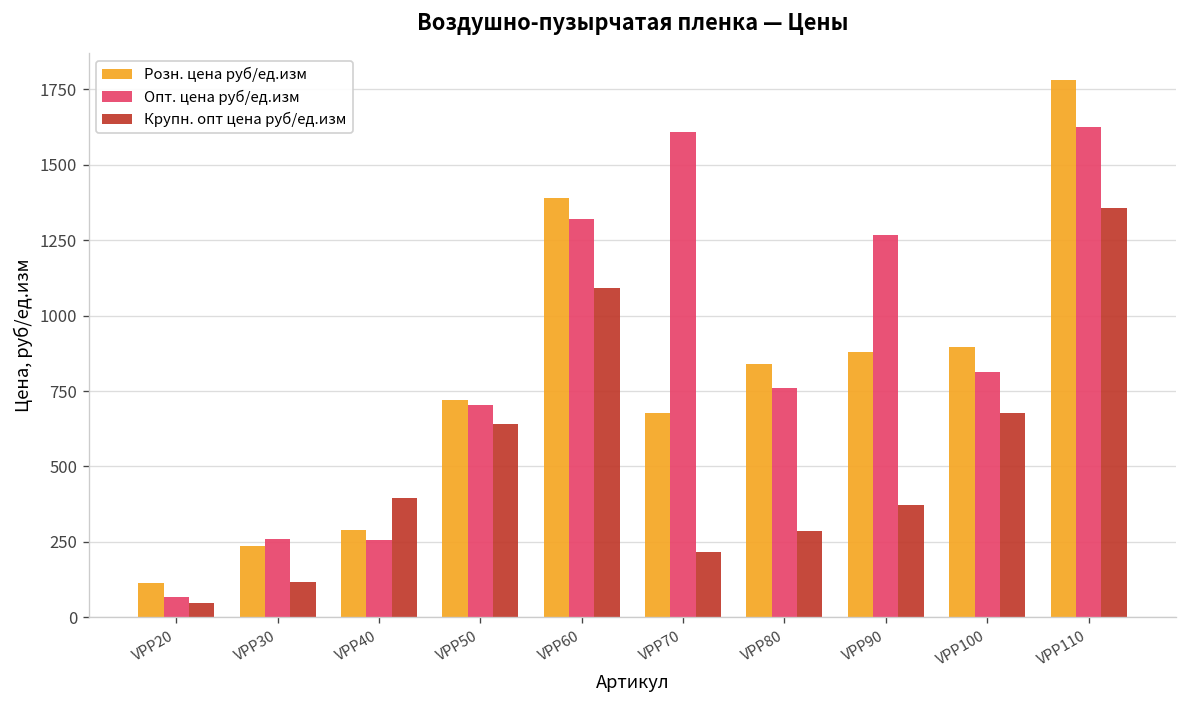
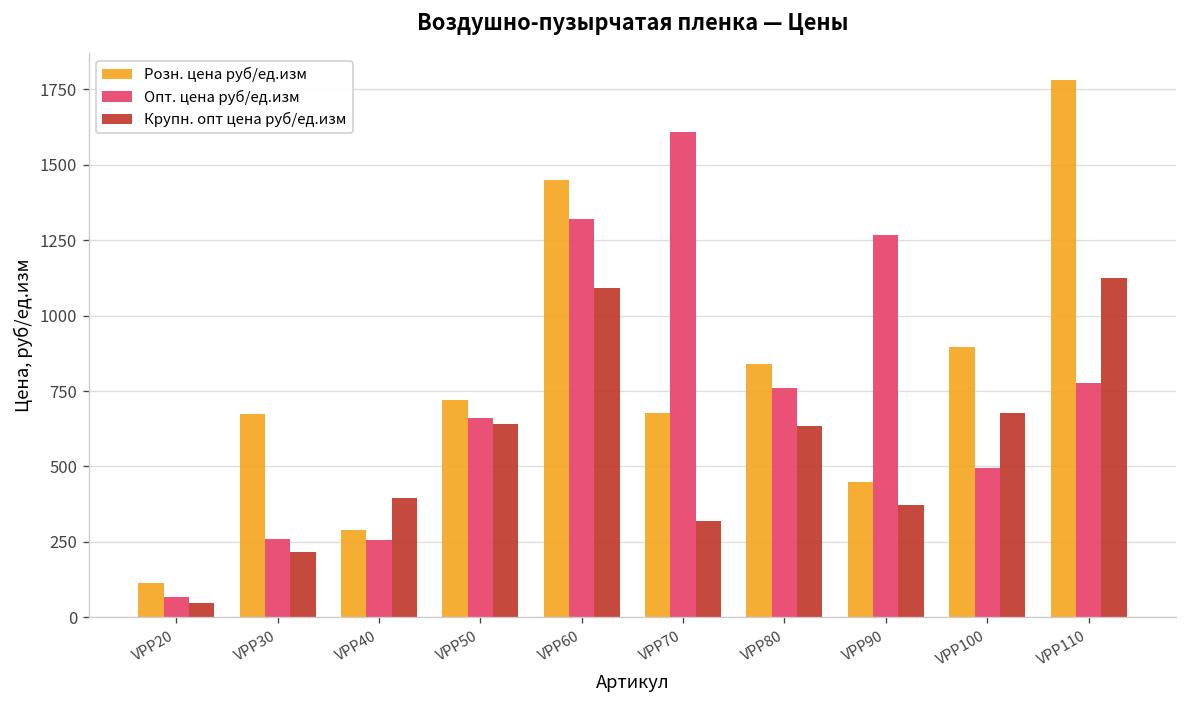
Розн. цена руб/ед.изм, VPP30: 240 -> 670
Крупн. опт цена руб/ед.изм, VPP30: 120 -> 220
Опт. цена руб/ед.изм, VPP50: 700 -> 660
Розн. цена руб/ед.изм, VPP60: 1390 -> 1450
Крупн. опт цена руб/ед.изм, VPP70: 220 -> 320
Крупн. опт цена руб/ед.изм, VPP80: 290 -> 640
Розн. цена руб/ед.изм, VPP90: 880 -> 450
Опт. цена руб/ед.изм, VPP100: 810 -> 490
Опт. цена руб/ед.изм, VPP110: 1630 -> 780
Крупн. опт цена руб/ед.изм, VPP110: 1360 -> 1130
